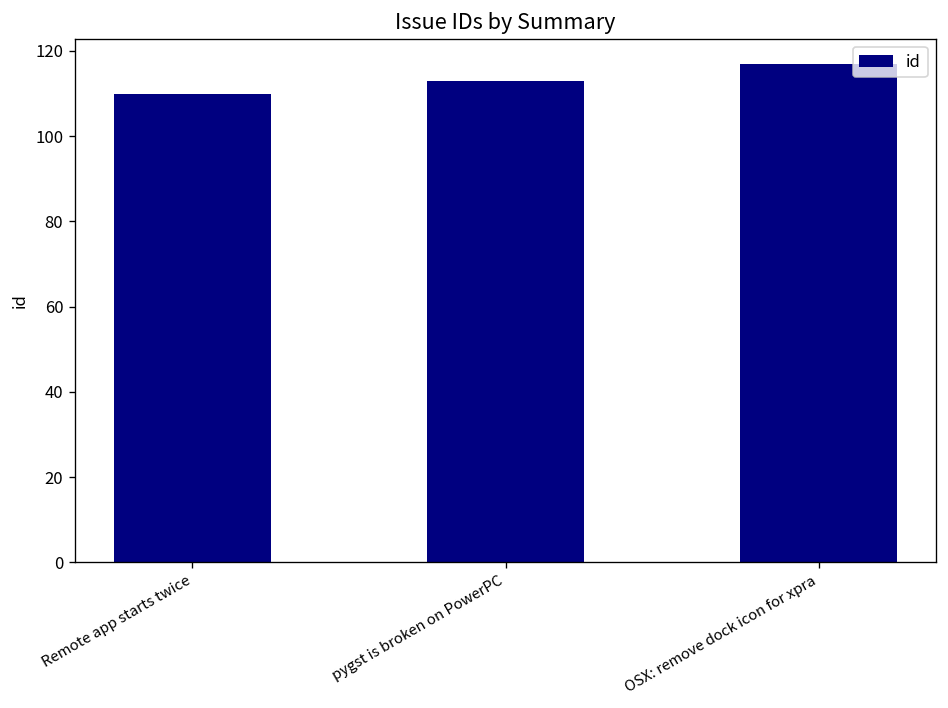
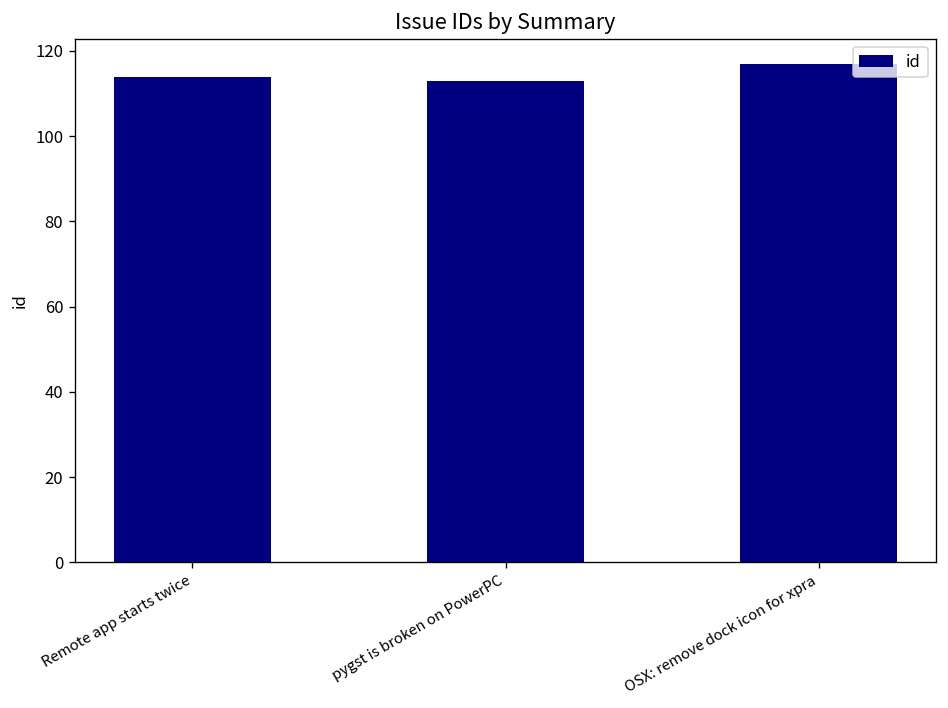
Remote app starts twice: 110 -> 114
